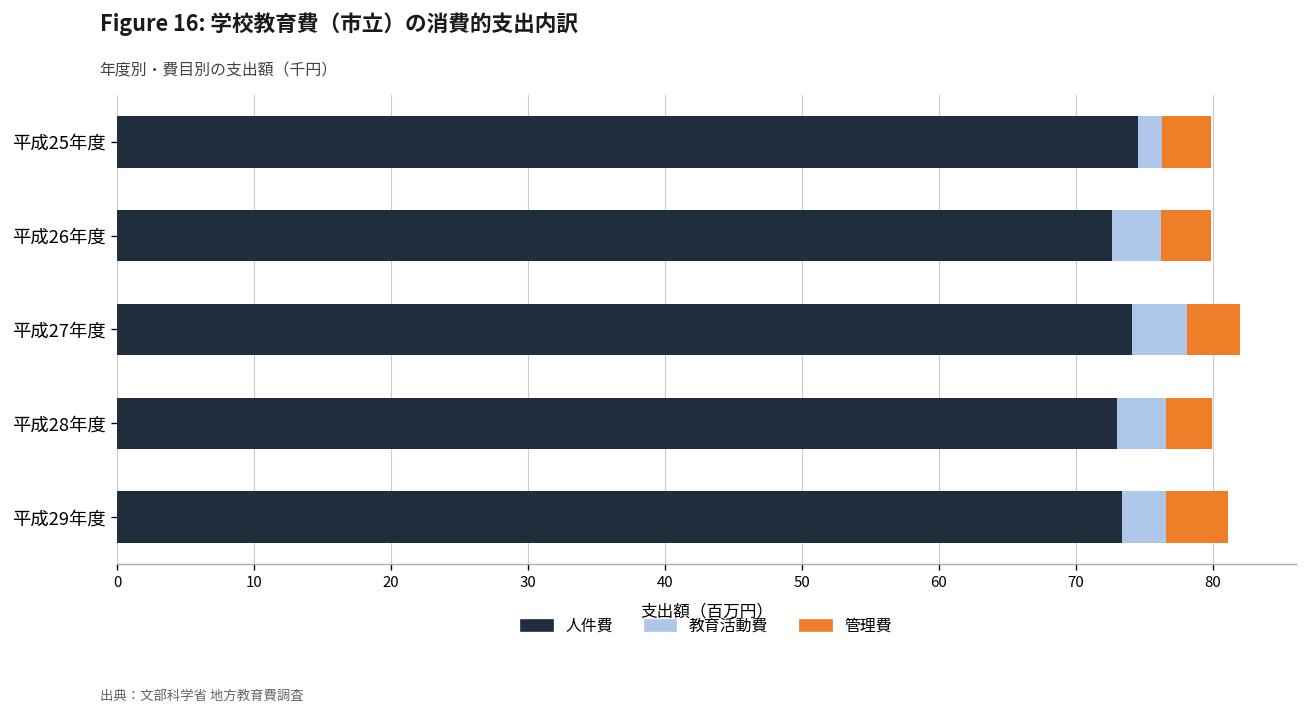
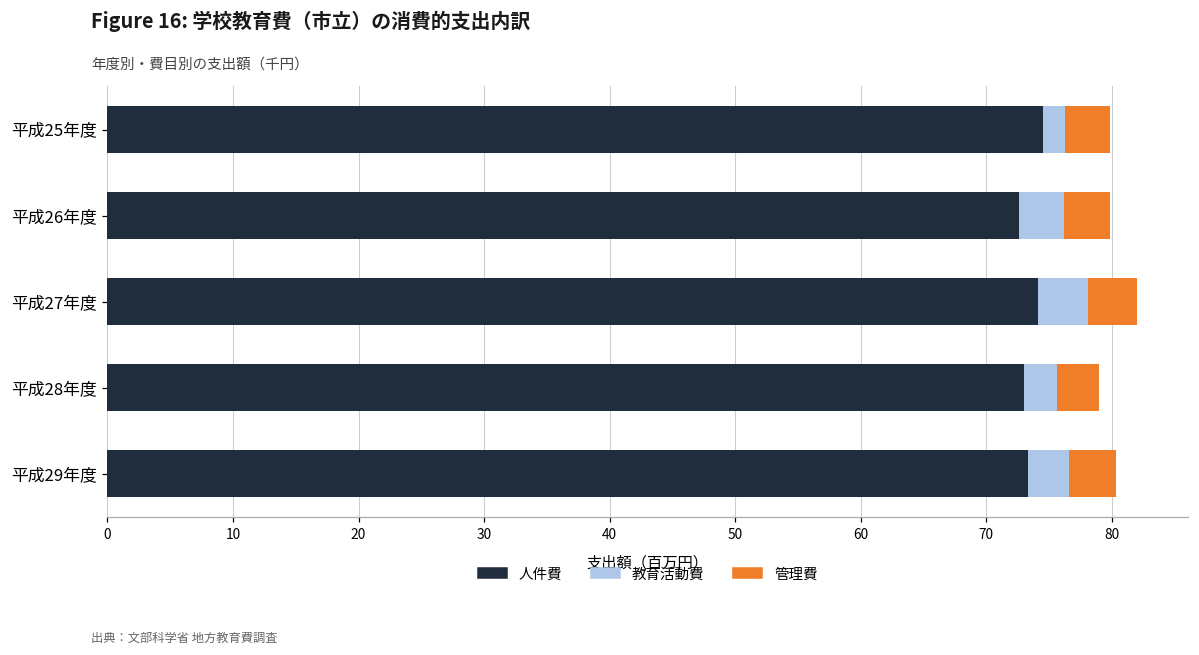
教育活動費, 平成28年度: 3.6 -> 2.6
管理費, 平成29年度: 4.5 -> 3.7
